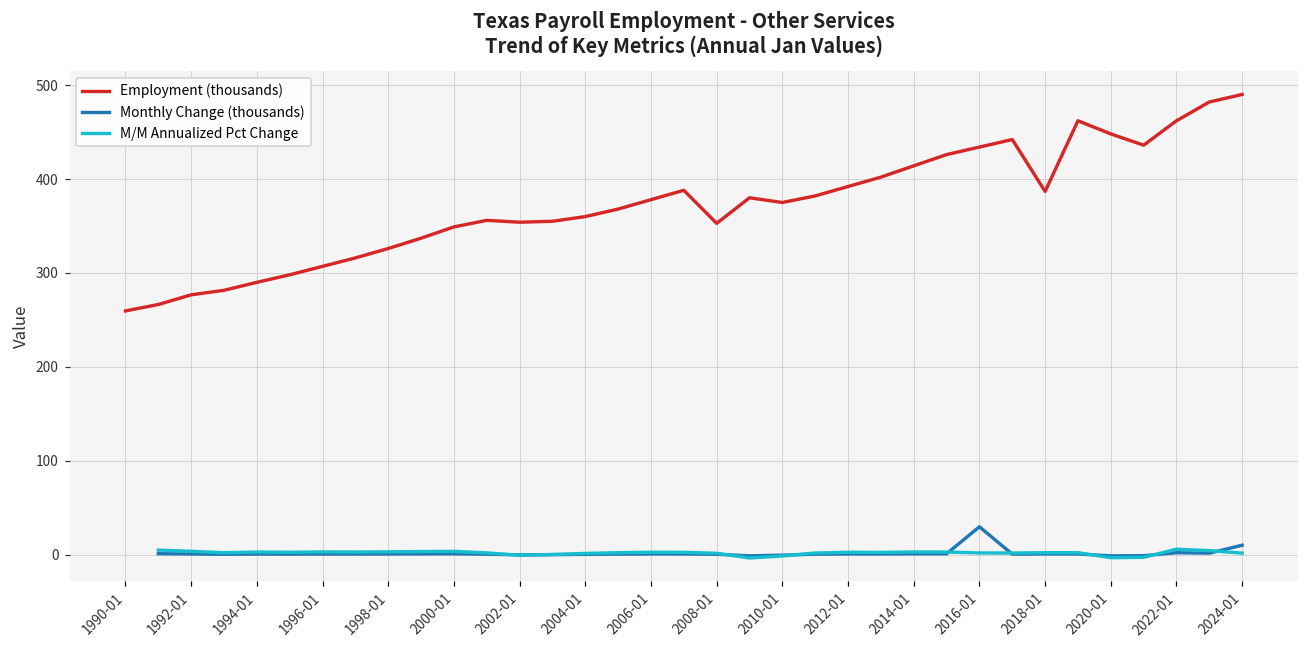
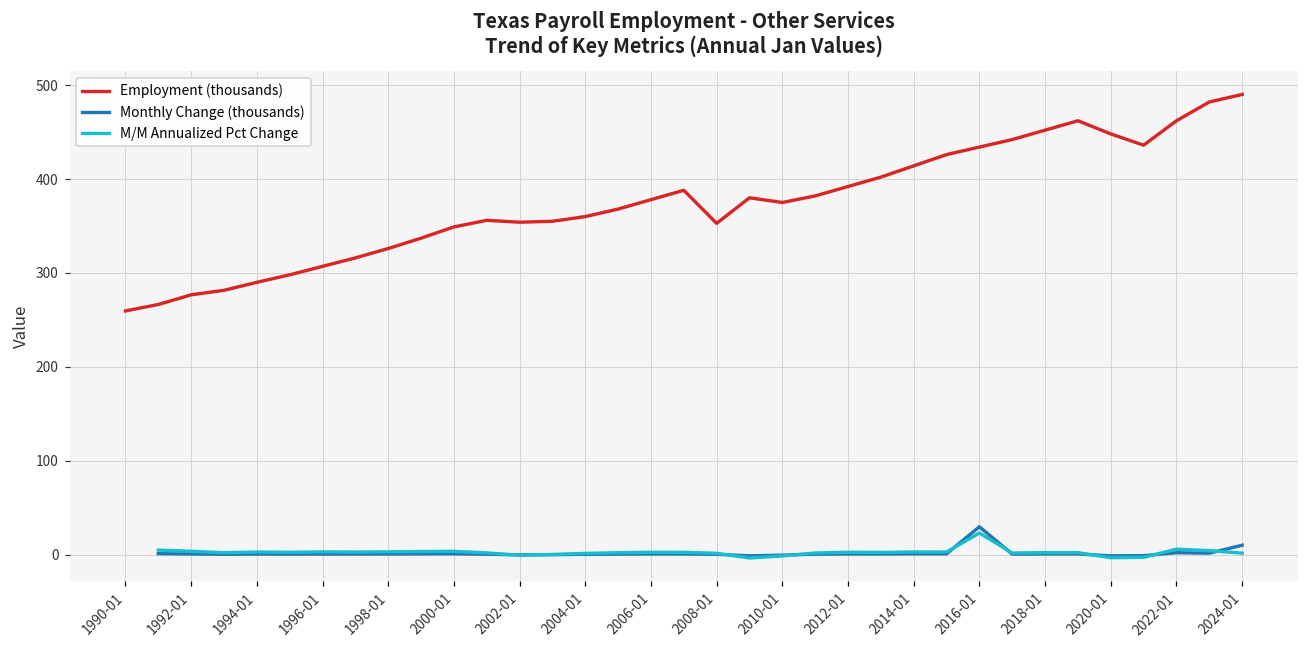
M/M Annualized Pct Change, 2016-01: 0 -> 20
Employment (thousands), 2018-01: 390 -> 450
